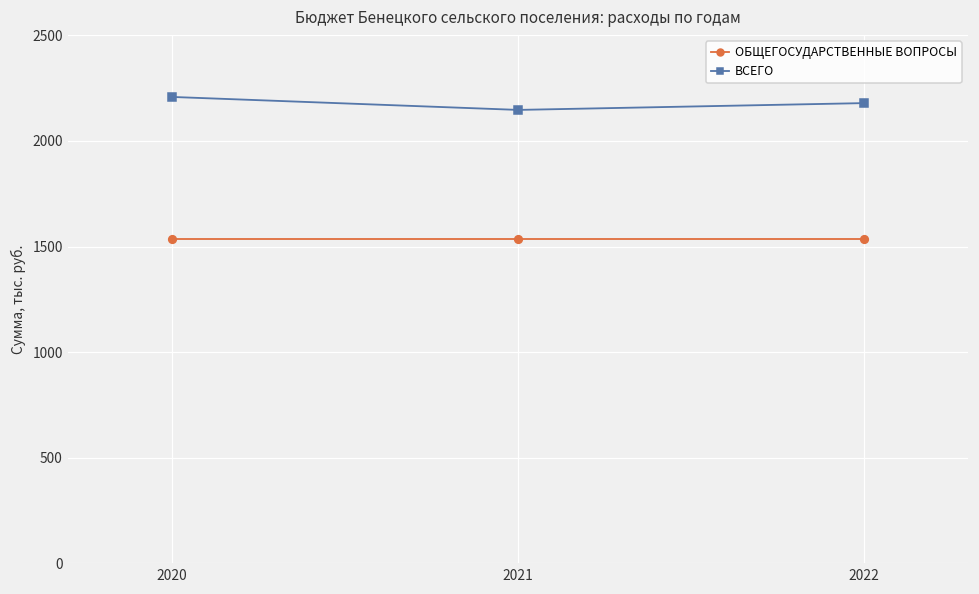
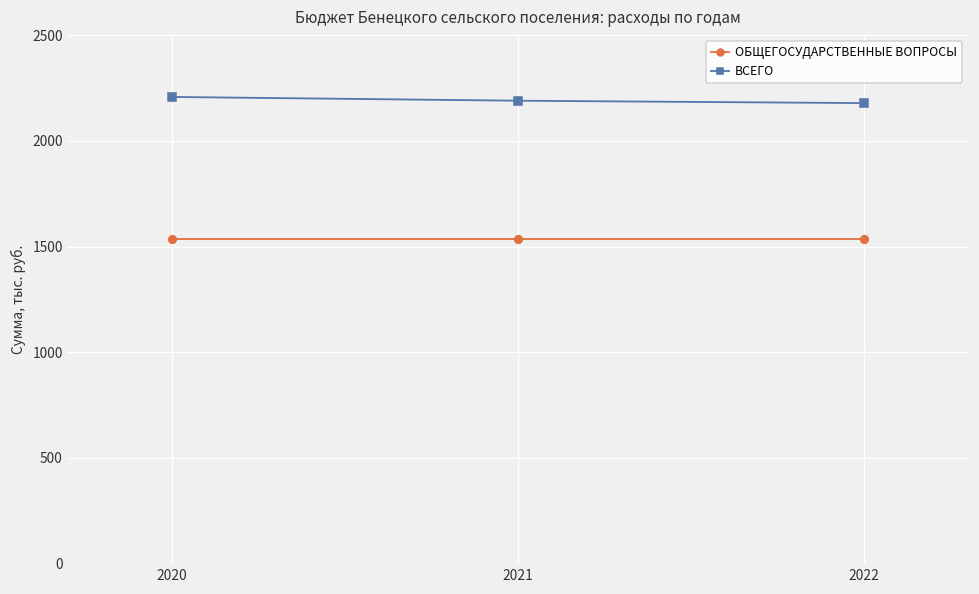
ВСЕГО, 2021: 2150 -> 2190
